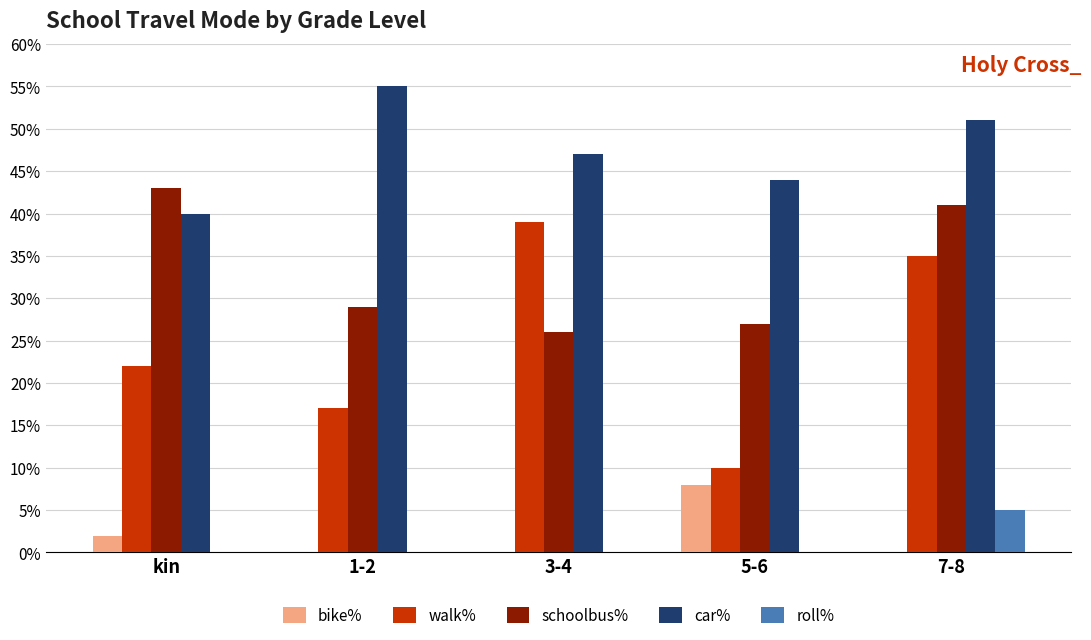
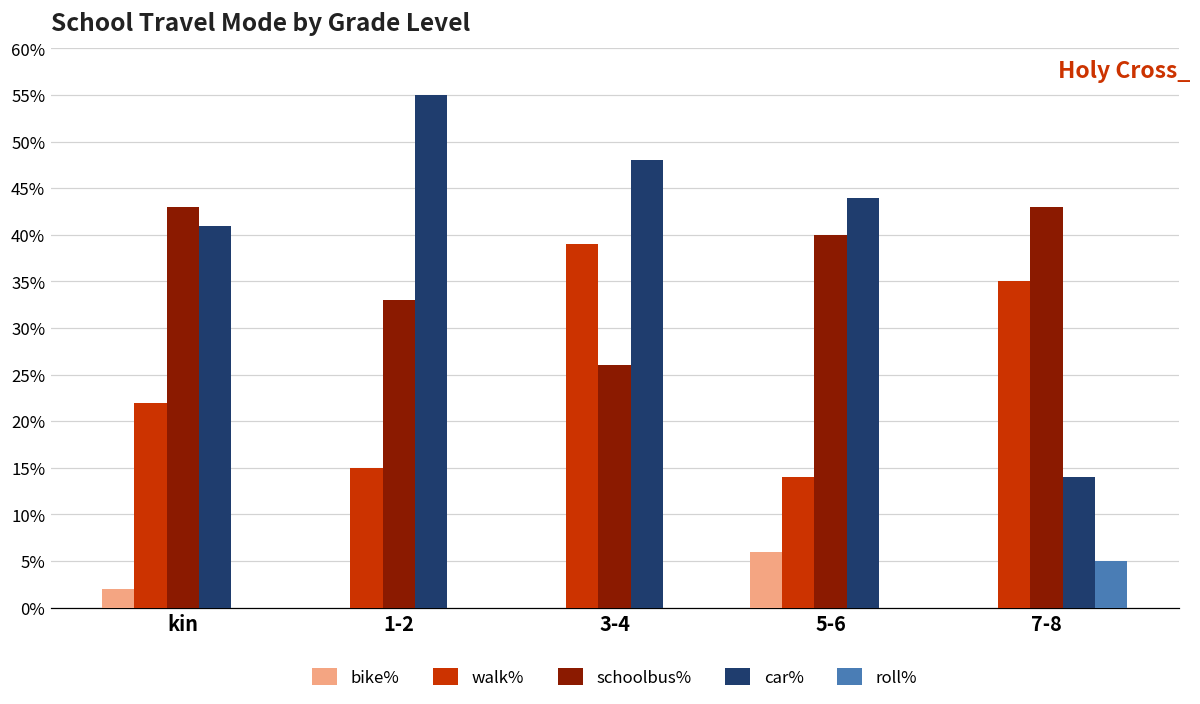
car%, kin: 40% -> 41%
walk%, 1-2: 17% -> 15%
schoolbus%, 1-2: 29% -> 33%
car%, 3-4: 47% -> 48%
bike%, 5-6: 8% -> 6%
walk%, 5-6: 10% -> 14%
schoolbus%, 5-6: 27% -> 40%
schoolbus%, 7-8: 41% -> 43%
car%, 7-8: 51% -> 14%
